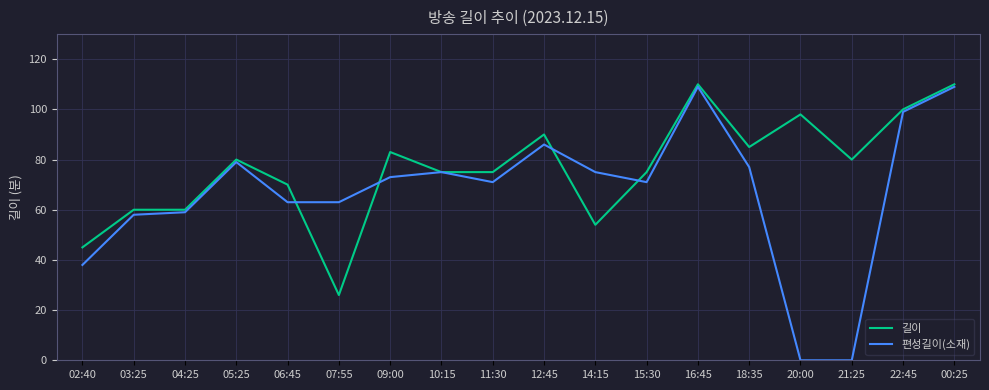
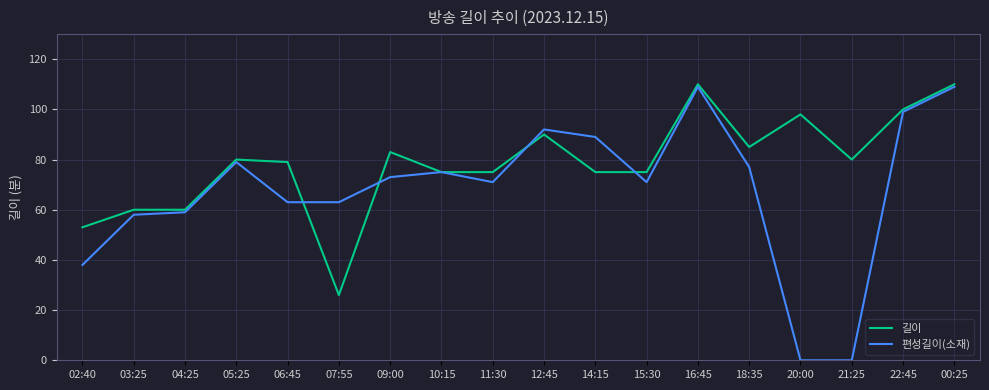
길이, 02:40: 45 -> 53
길이, 06:45: 70 -> 79
편성길이(소재), 12:45: 86 -> 92
길이, 14:15: 54 -> 75
편성길이(소재), 14:15: 75 -> 89
